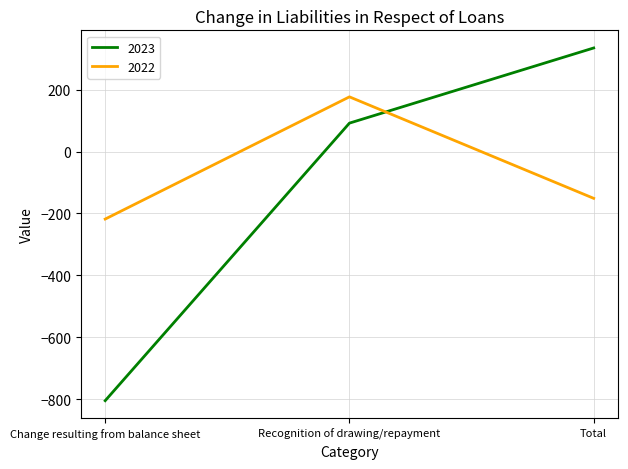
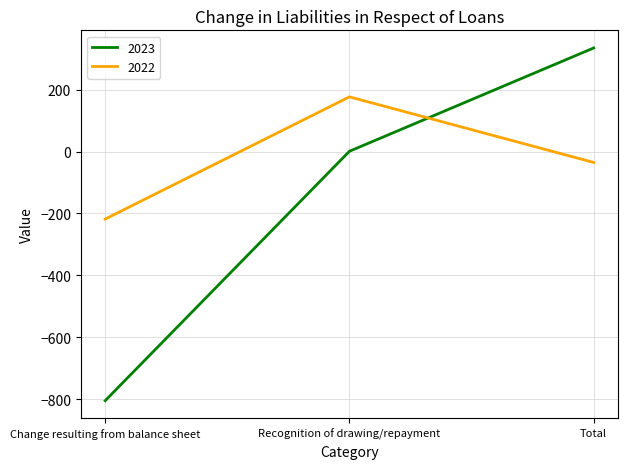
2023, Recognition of drawing/repayment: 90 -> 0
2022, Total: -150 -> -40
